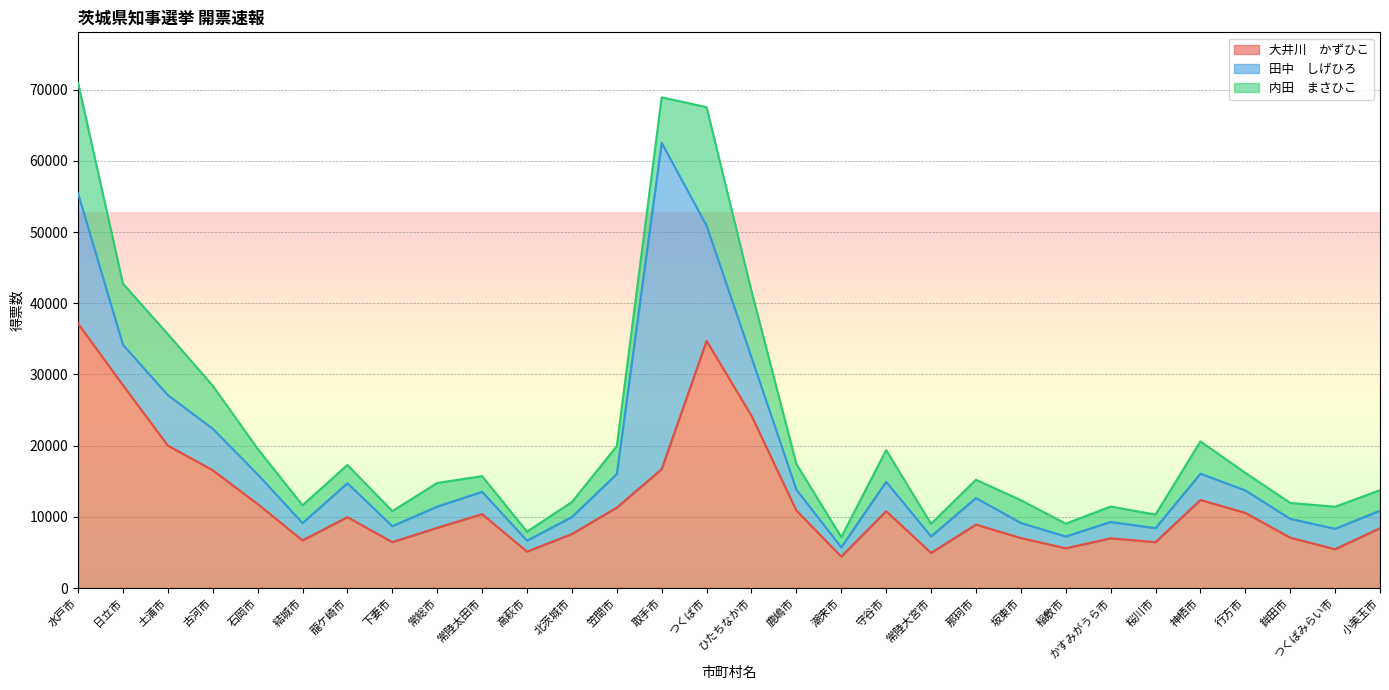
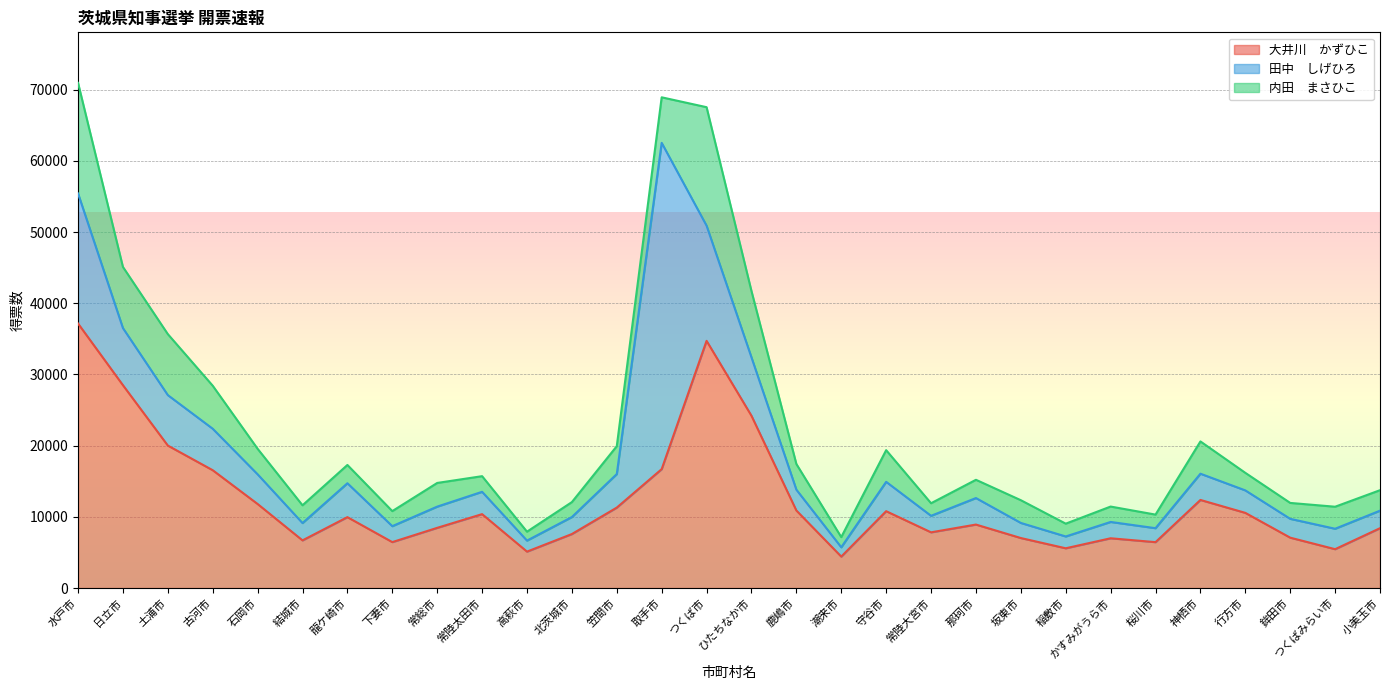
田中 しげひろ, 日立市: 6000 -> 8000
大井川 かずひこ, 常陸大宮市: 5000 -> 8000
